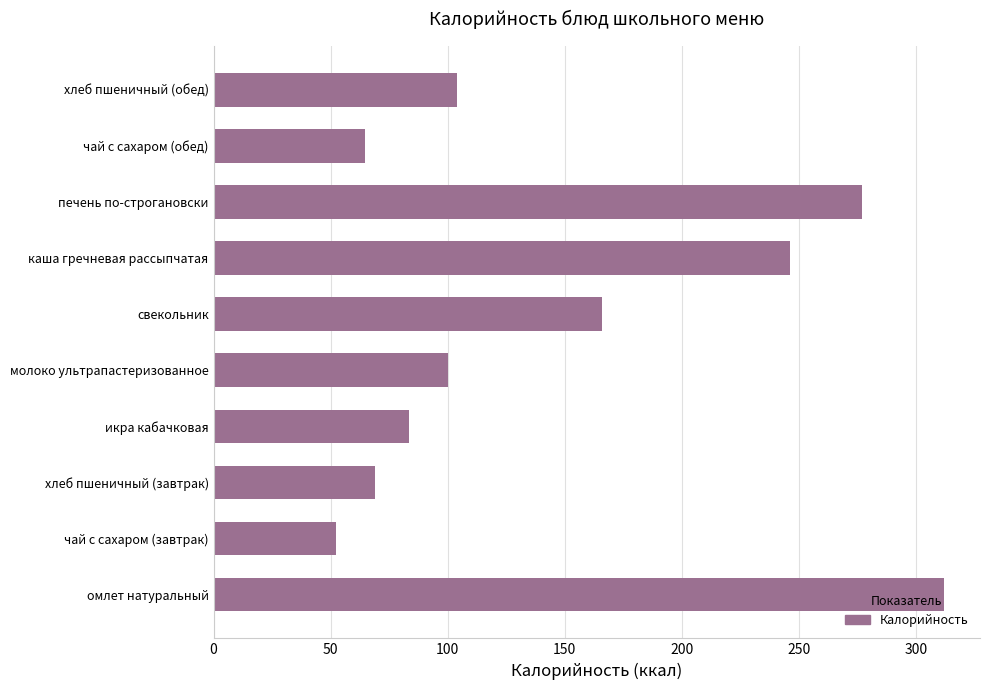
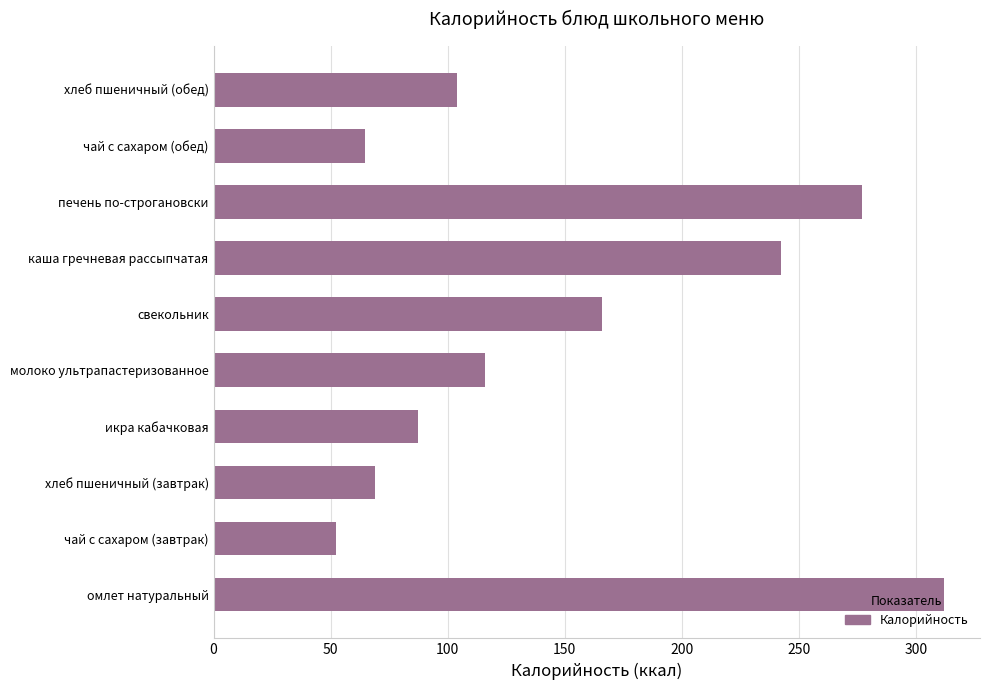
каша гречневая рассыпчатая: 246 -> 242
молоко ультрапастеризованное: 100 -> 116
икра кабачковая: 83 -> 87
